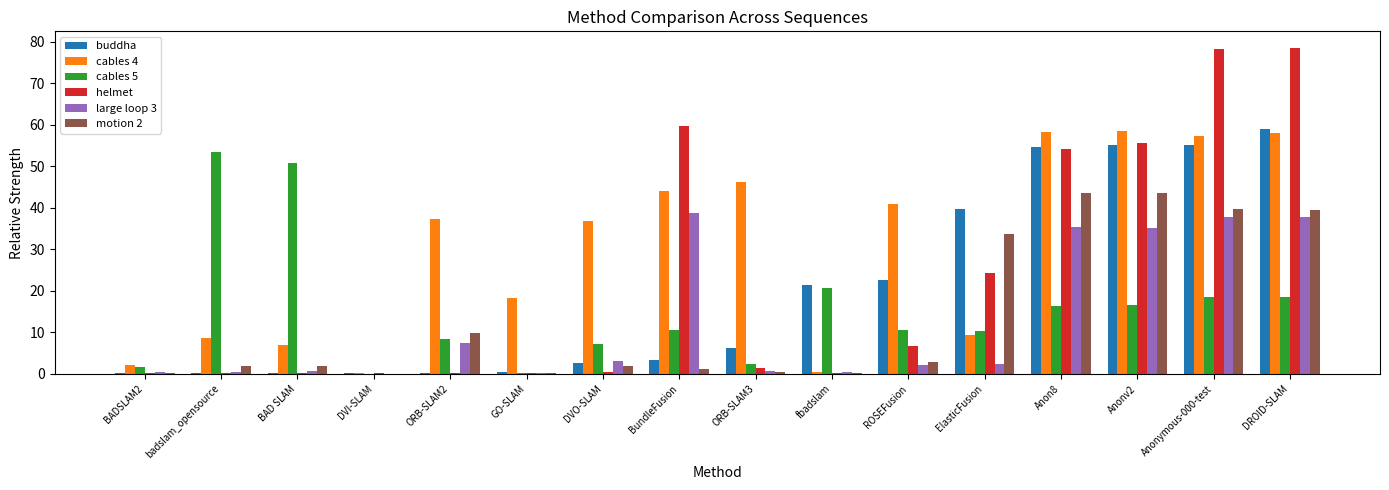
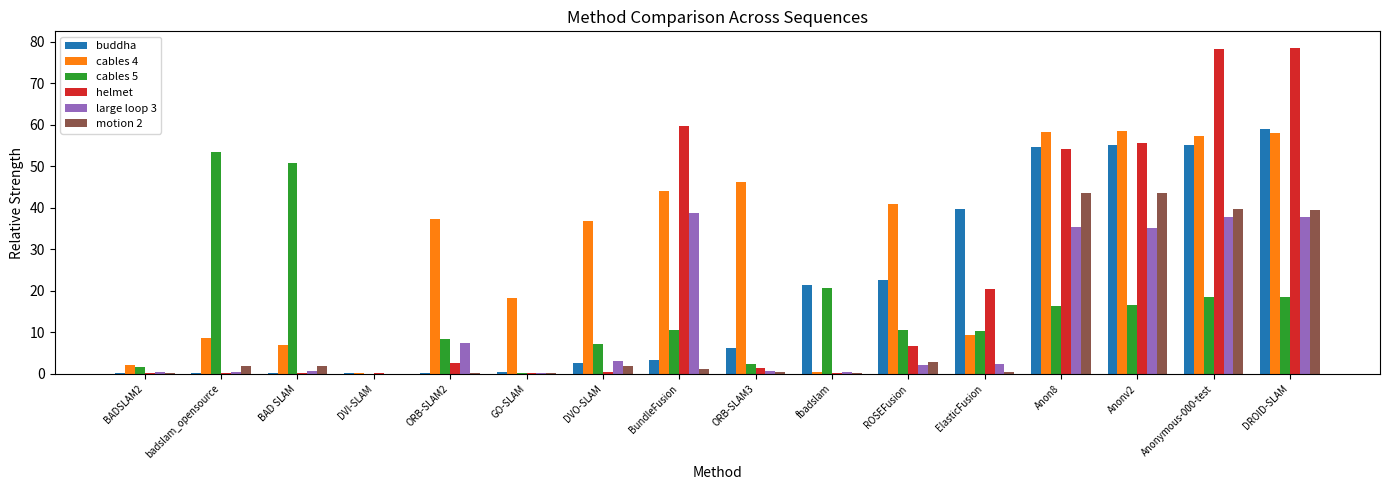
helmet, ORB-SLAM2: 0 -> 3
motion 2, ORB-SLAM2: 10 -> 0
helmet, ElasticFusion: 24 -> 20
motion 2, ElasticFusion: 34 -> 1
